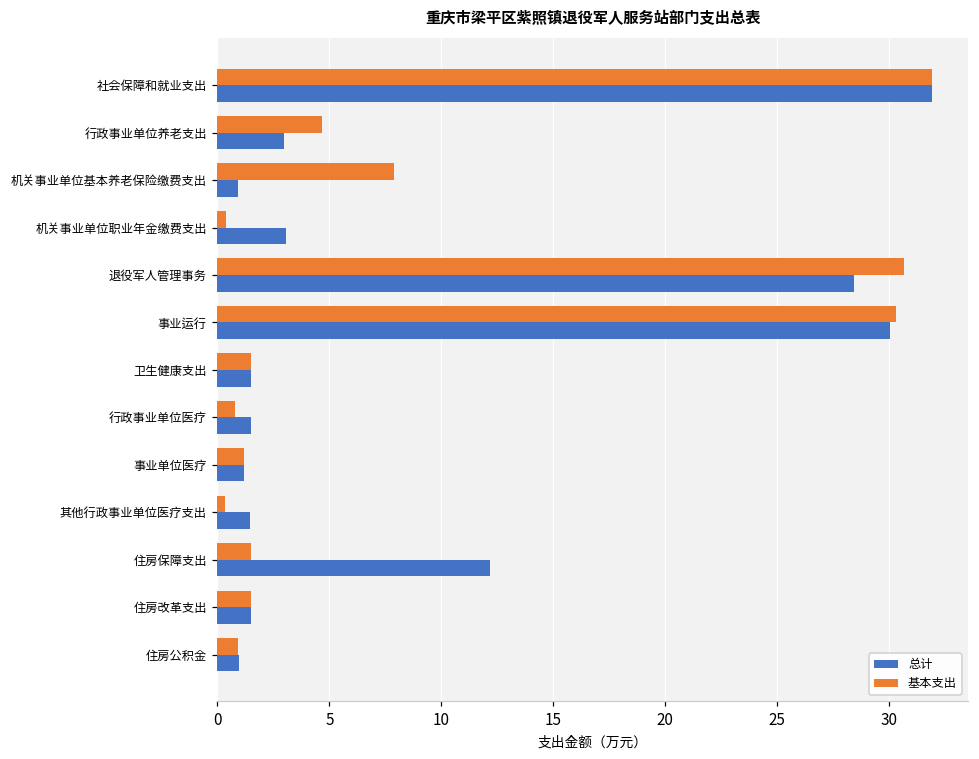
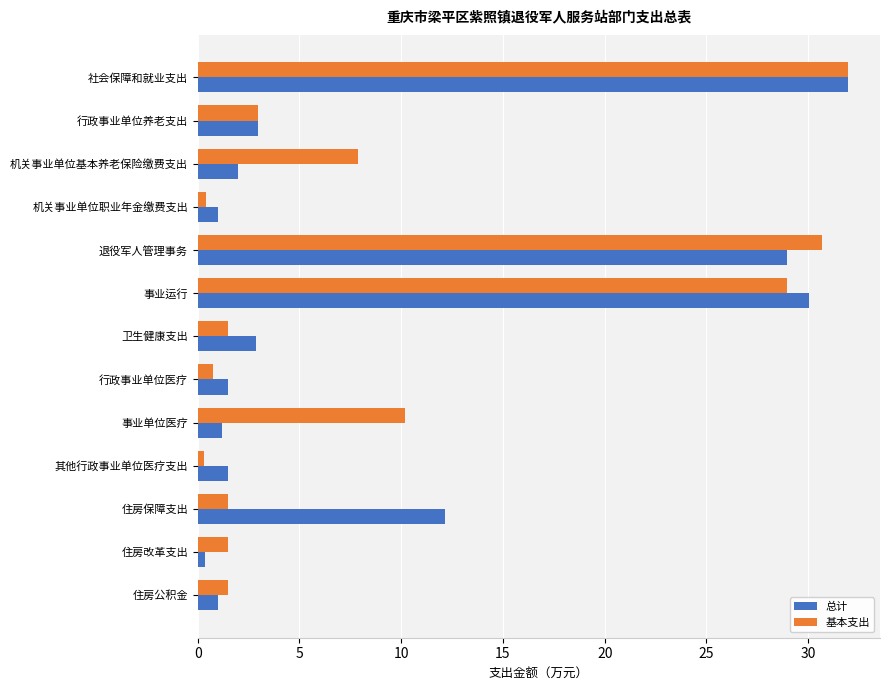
基本支出, 行政事业单位养老支出: 4.7 -> 3.0
总计, 机关事业单位基本养老保险缴费支出: 0.9 -> 2.0
总计, 机关事业单位职业年金缴费支出: 3.1 -> 1.0
总计, 退役军人管理事务: 28.4 -> 29.0
基本支出, 事业运行: 30.3 -> 29.0
总计, 卫生健康支出: 1.5 -> 2.9
基本支出, 事业单位医疗: 1.2 -> 10.2
总计, 住房改革支出: 1.5 -> 0.4
基本支出, 住房公积金: 0.9 -> 1.5
